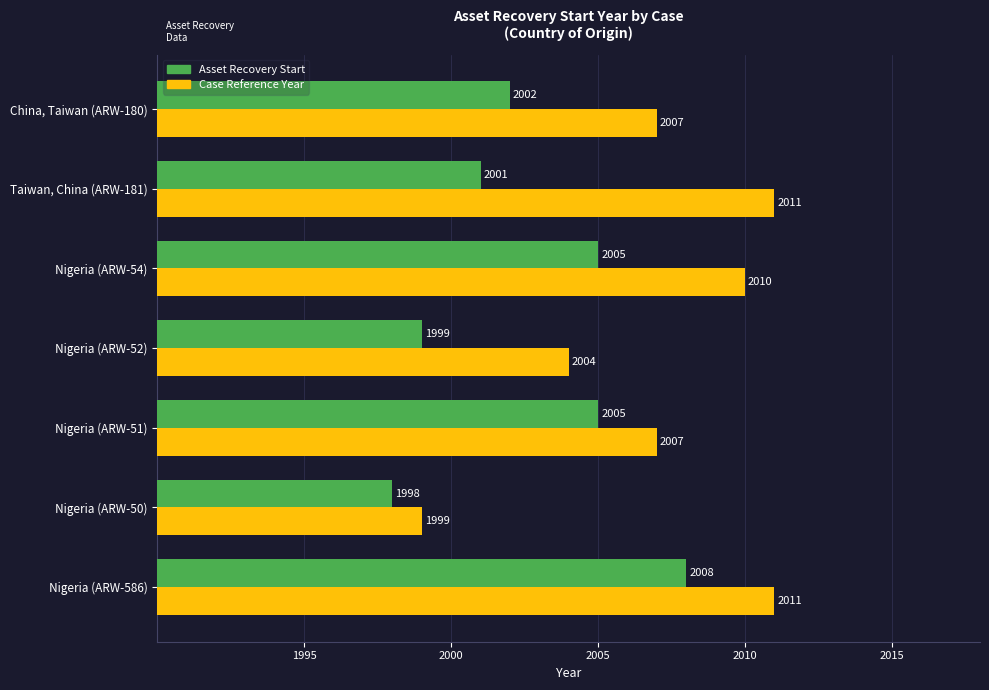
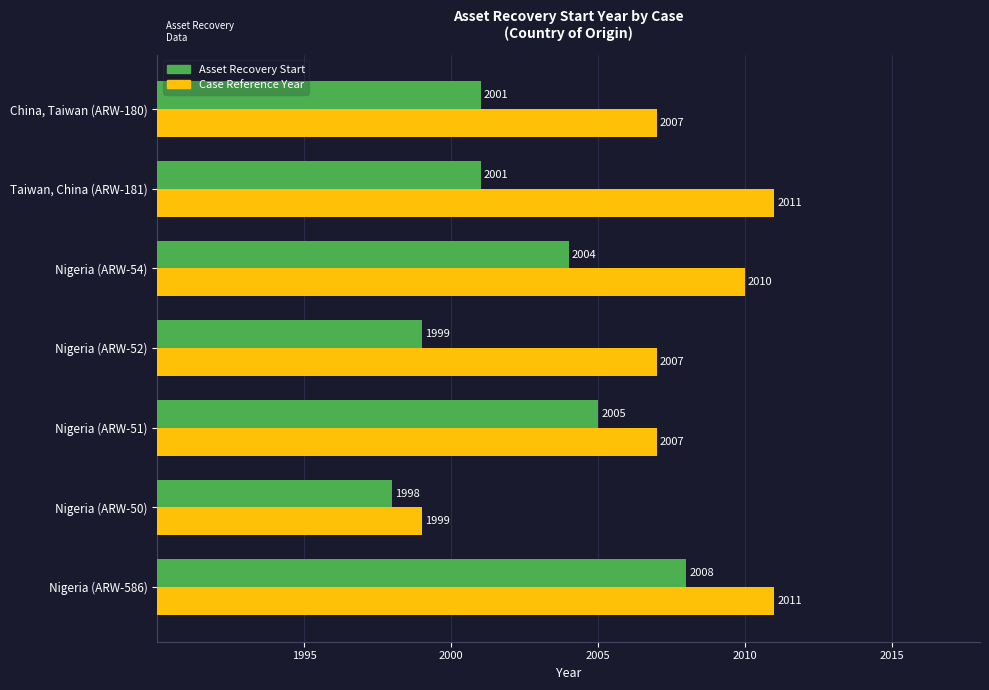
Asset Recovery Start, China, Taiwan (ARW-180): 2002 -> 2001
Asset Recovery Start, Nigeria (ARW-54): 2005 -> 2004
Case Reference Year, Nigeria (ARW-52): 2004 -> 2007
